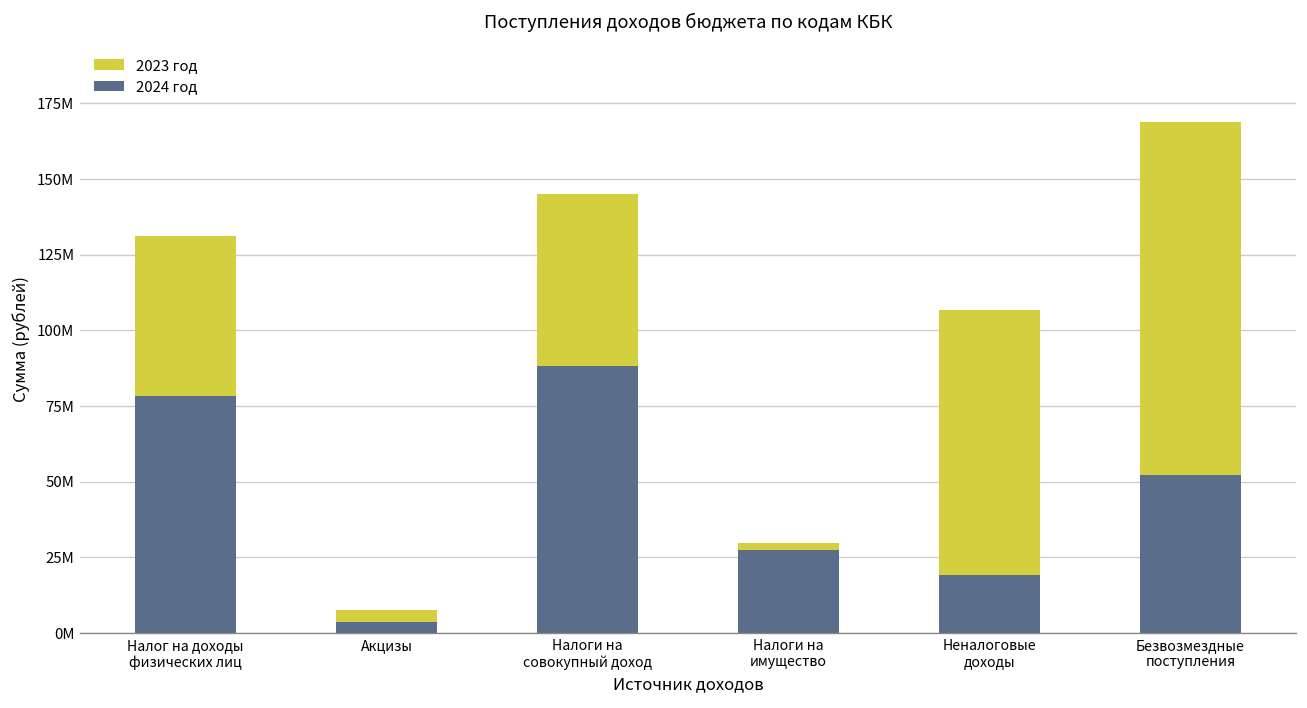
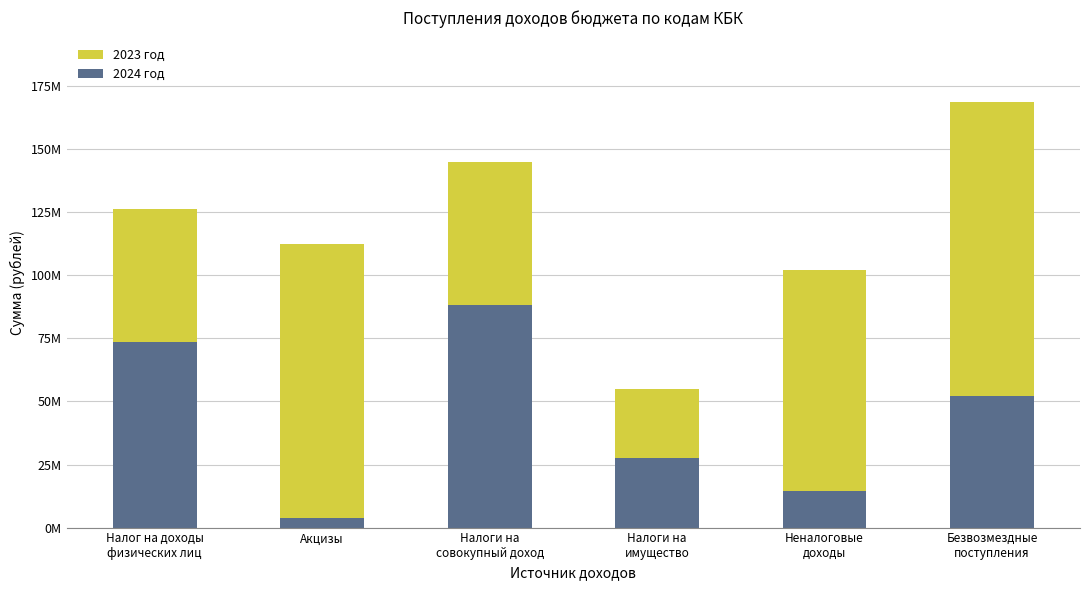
2024 год, Налог на доходы физических лиц: 78000000 -> 73000000
2023 год, Акцизы: 4000000 -> 109000000
2023 год, Налоги на имущество: 2000000 -> 28000000
2024 год, Неналоговые доходы: 19000000 -> 15000000
